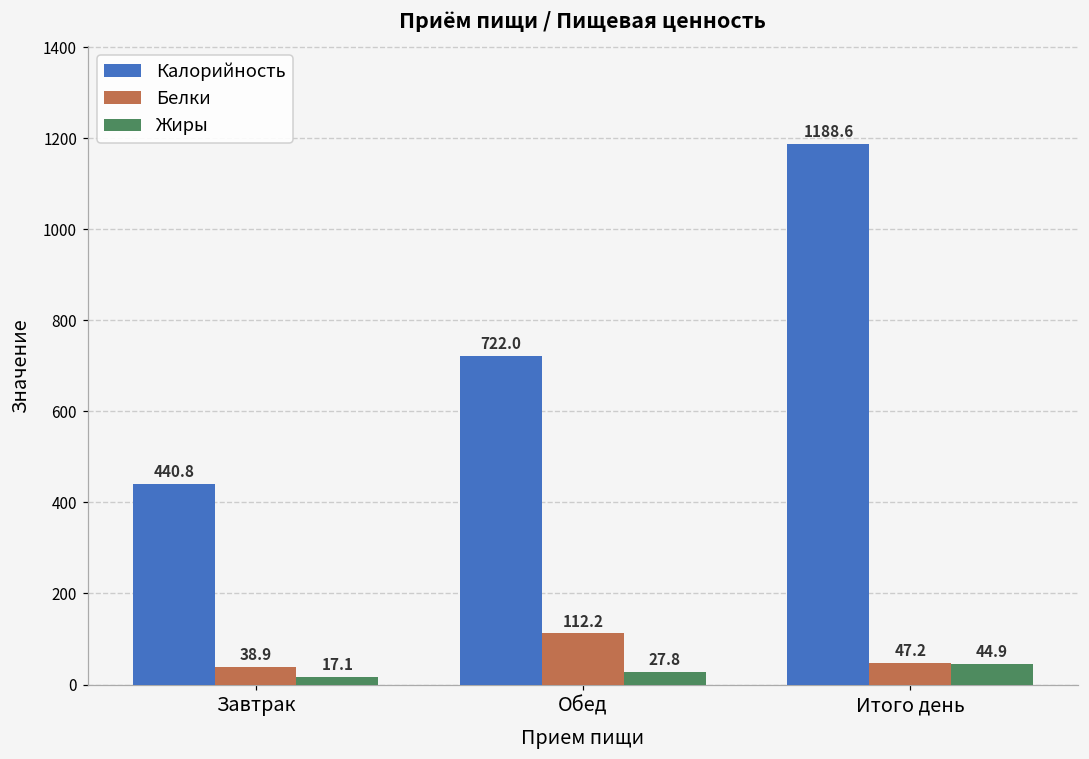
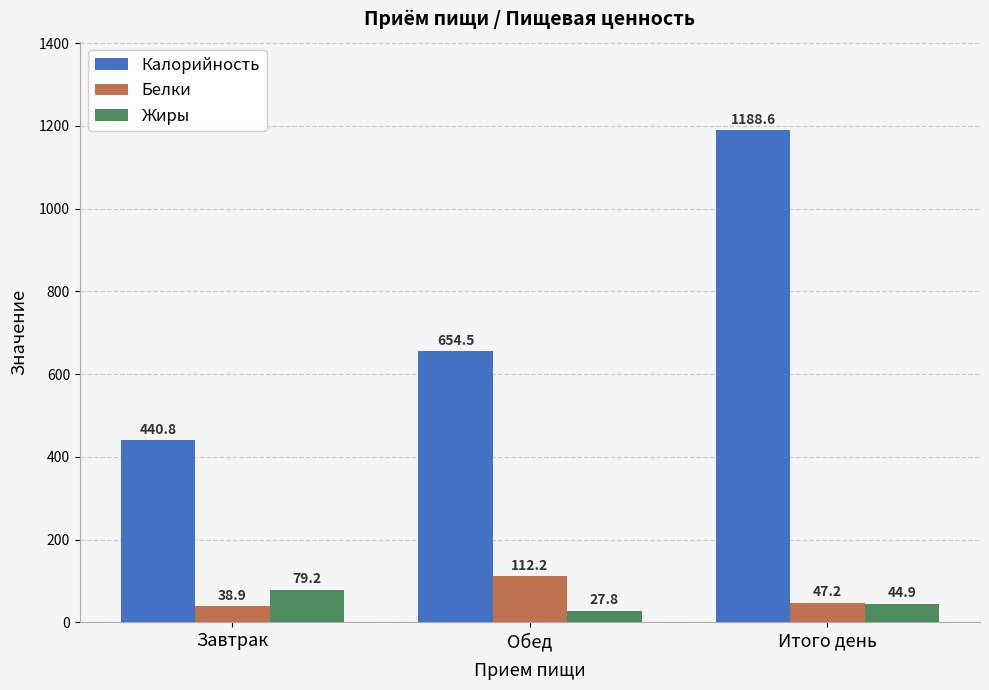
Жиры, Завтрак: 17.1 -> 79.2
Калорийность, Обед: 722.0 -> 654.5
